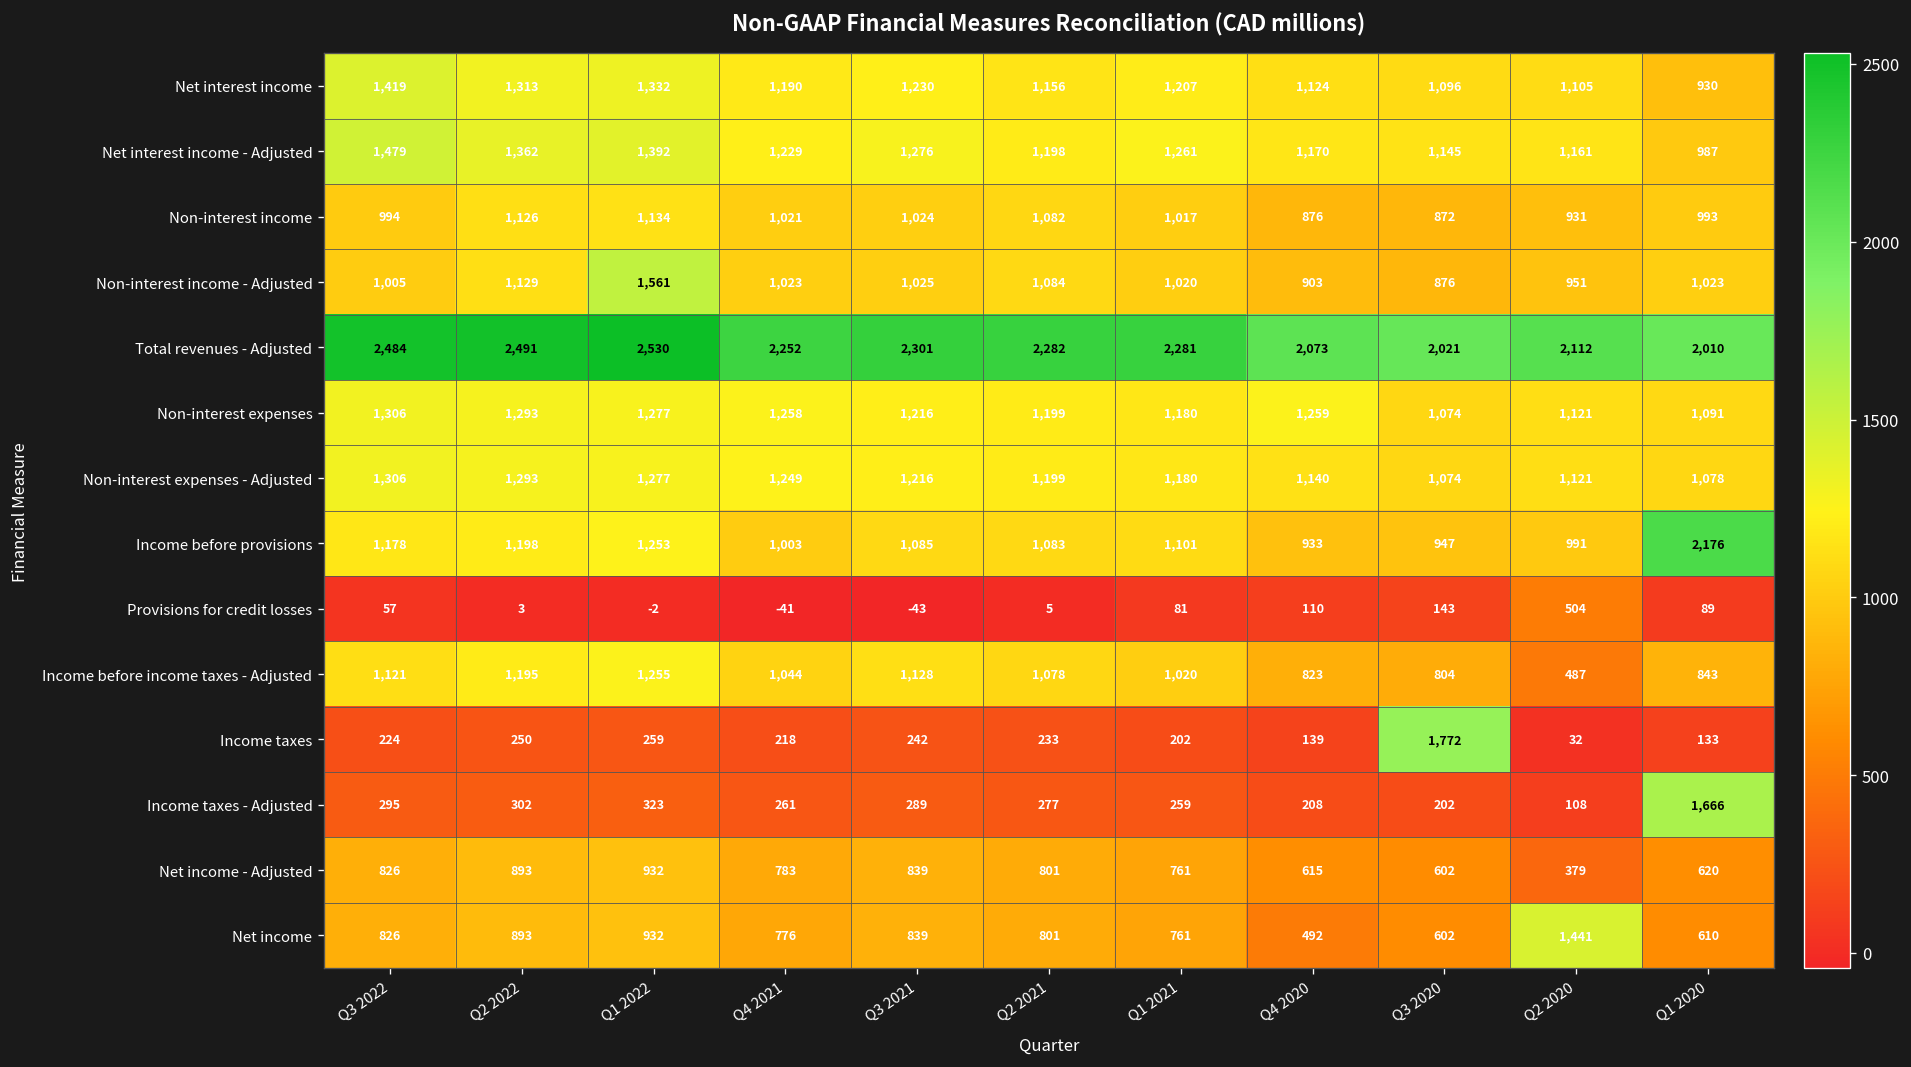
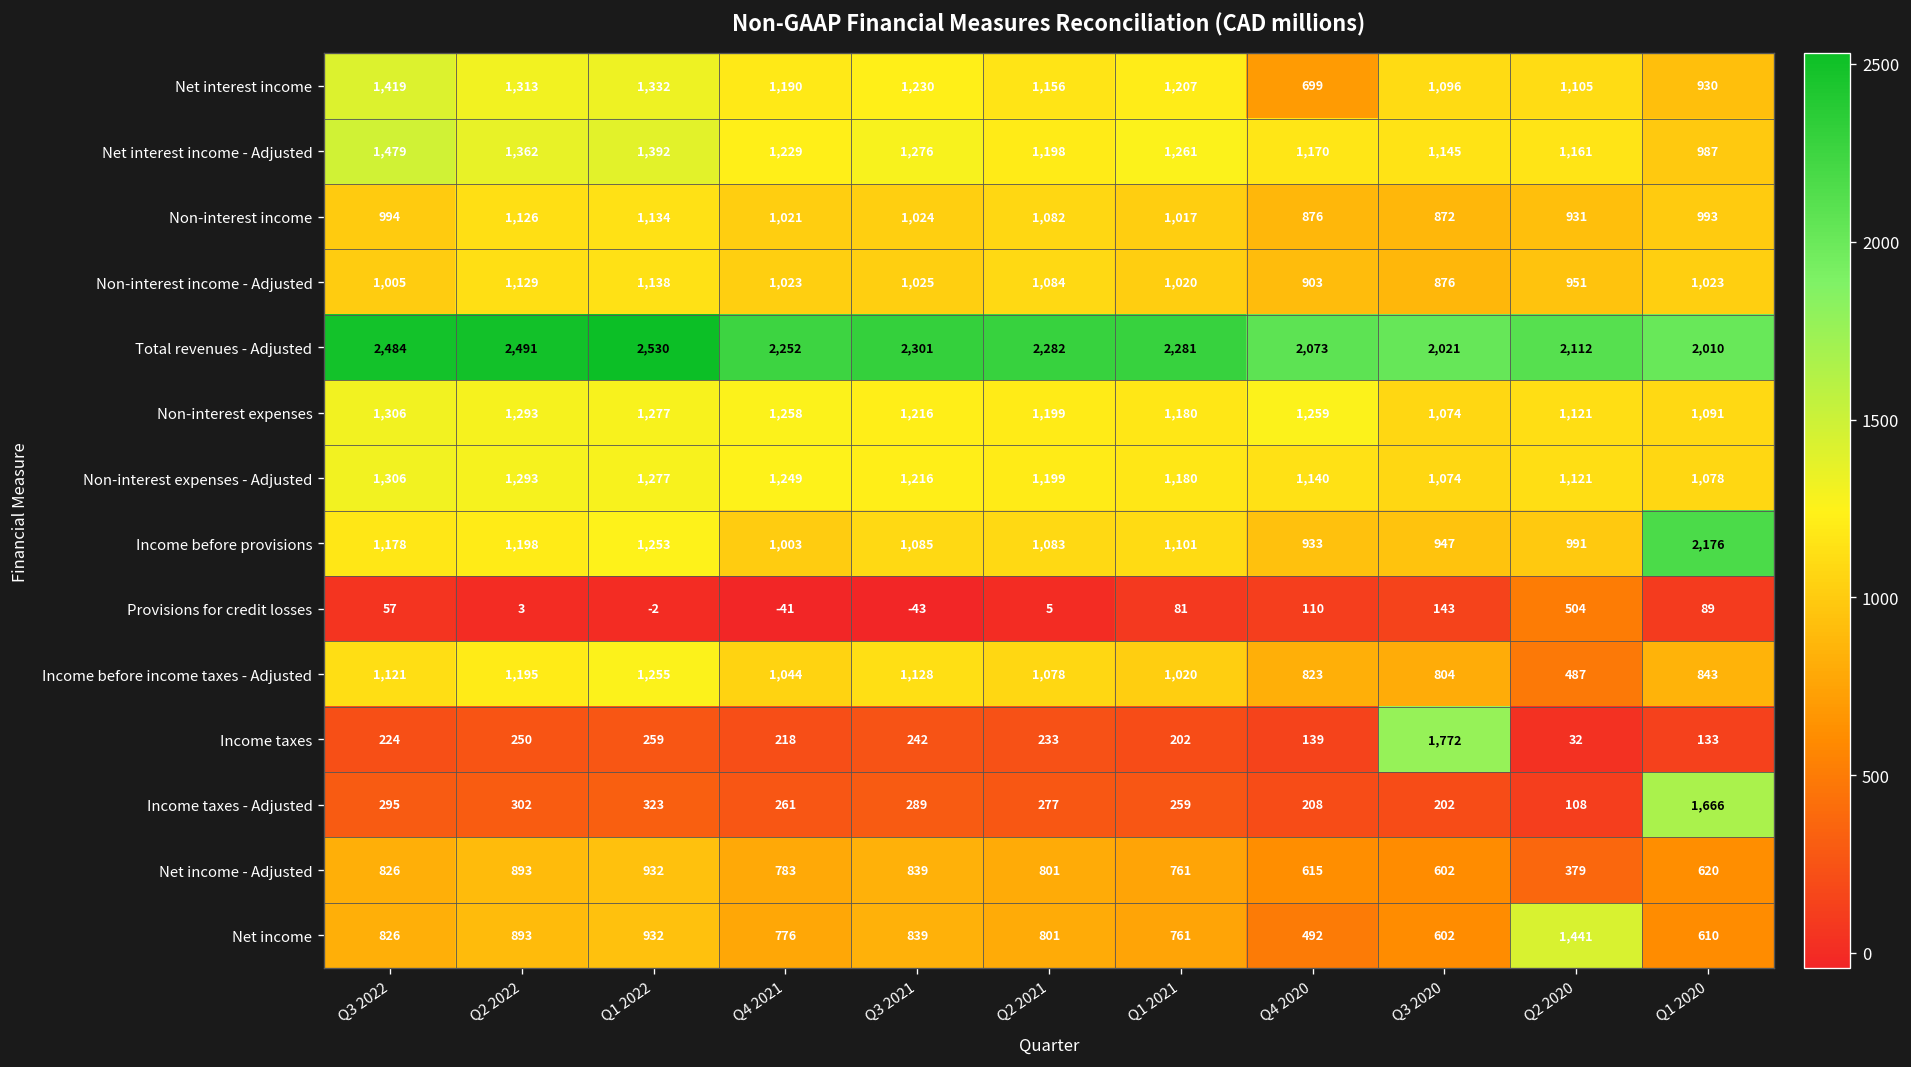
Net interest income, Q4 2020: 1,124 -> 699
Non-interest income - Adjusted, Q1 2022: 1,561 -> 1,138
